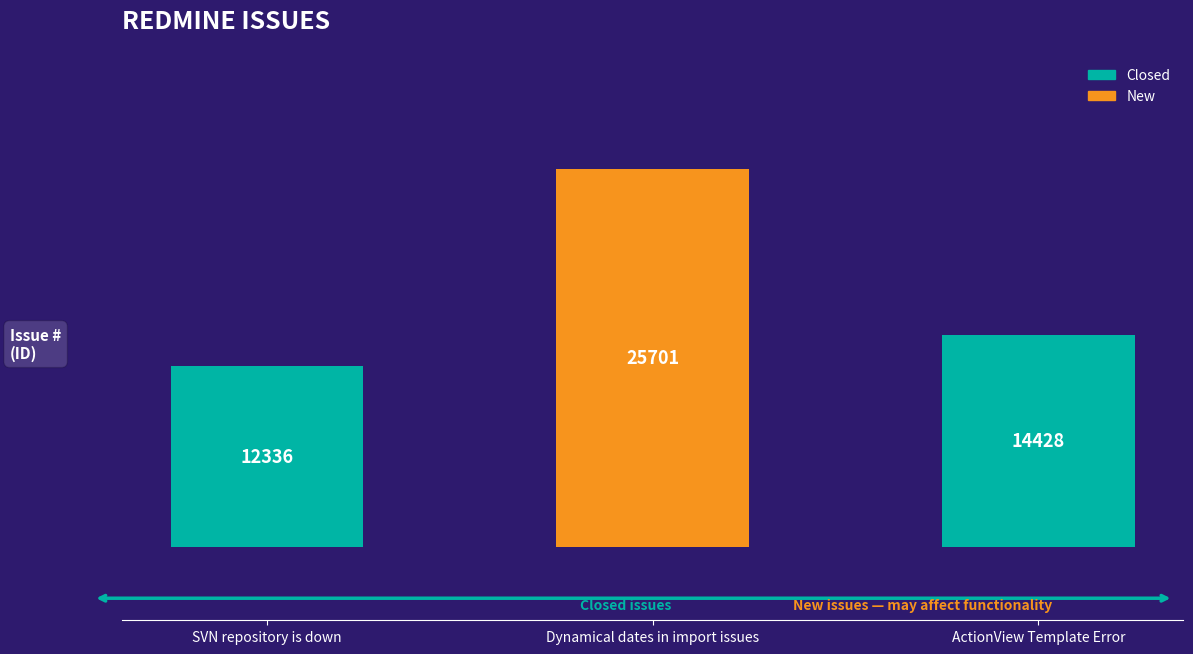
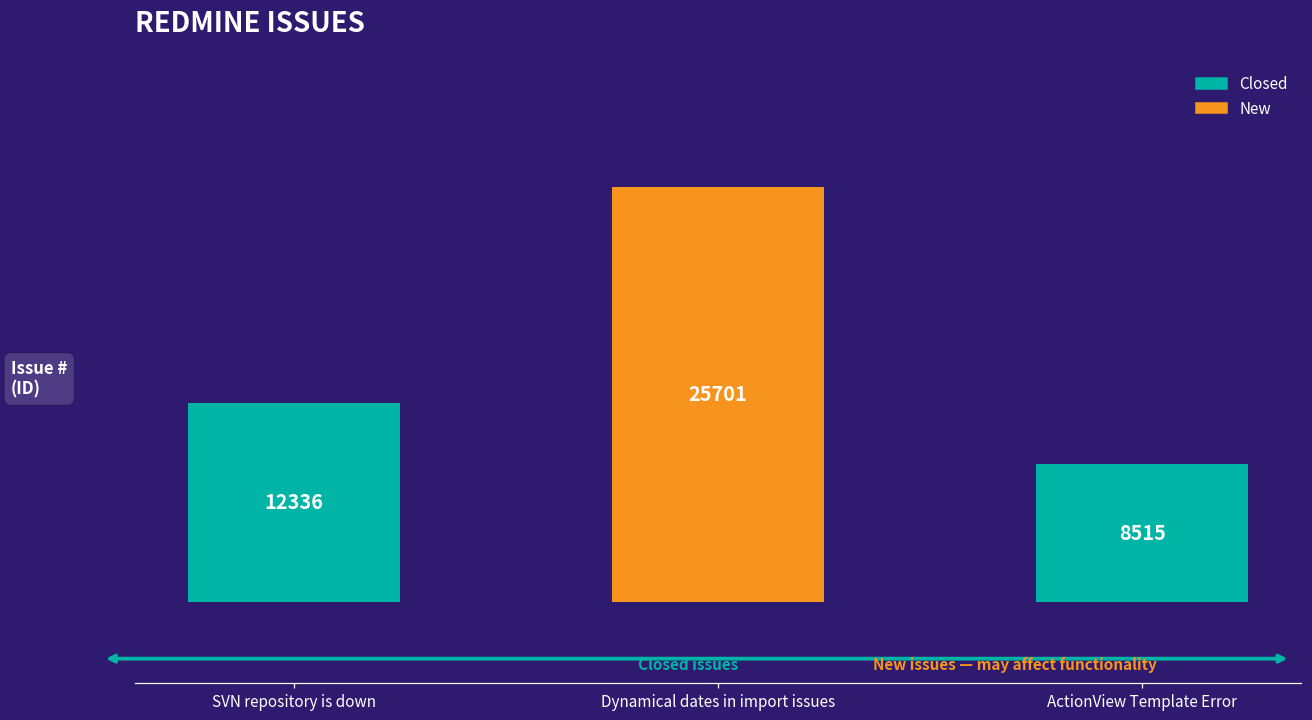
ActionView Template Error: 14428 -> 8515
